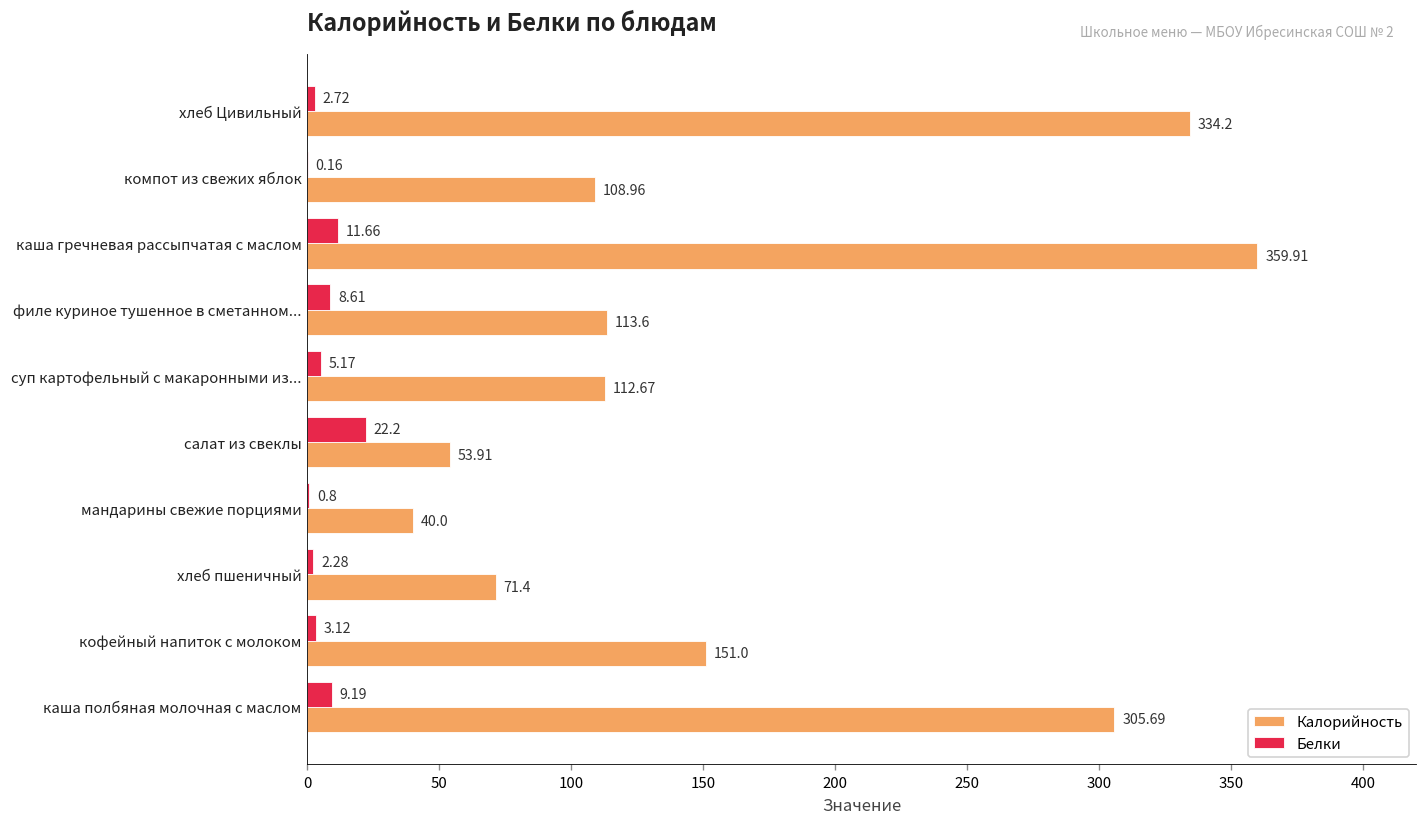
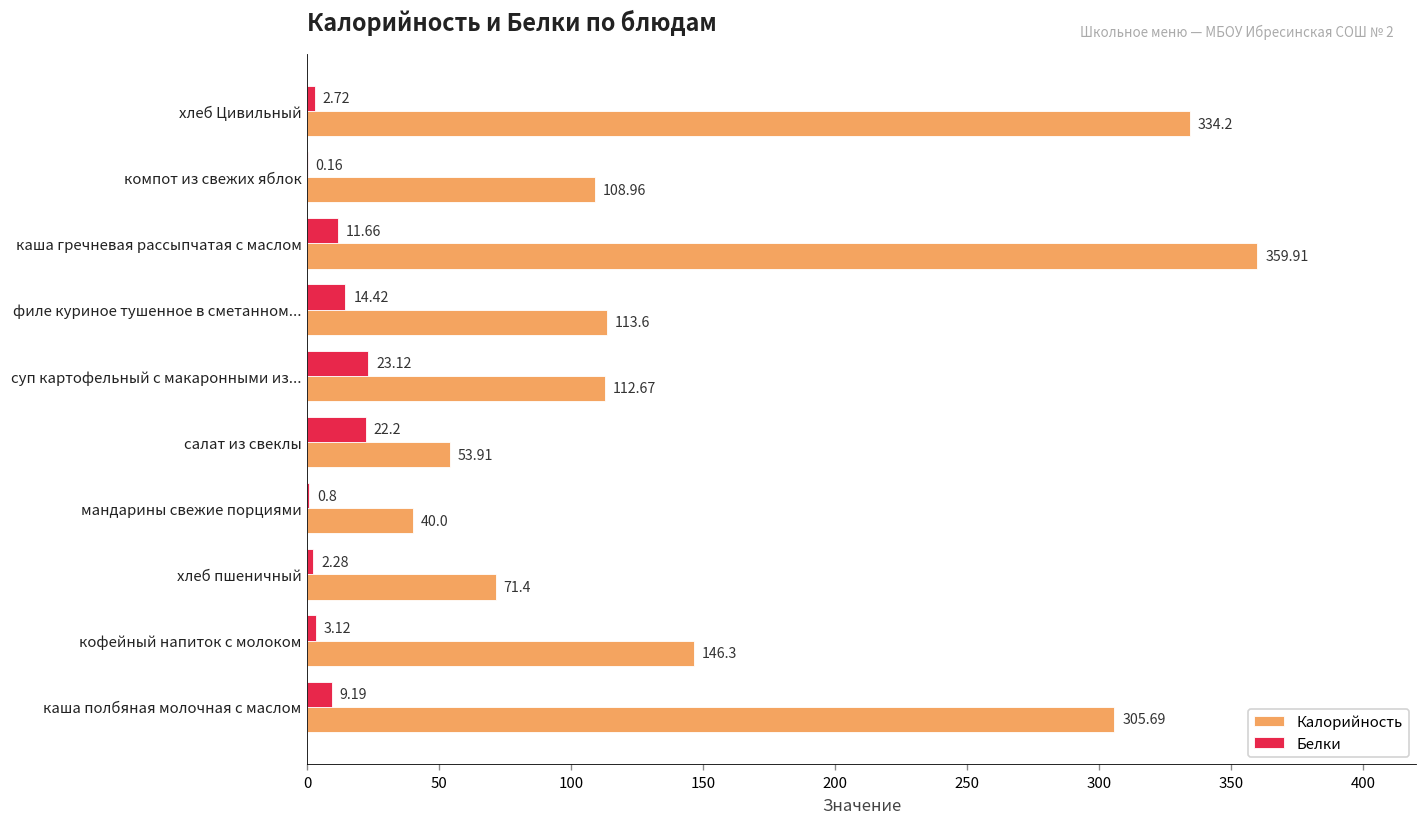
Белки, филе куриное тушенное в сметанном...: 8.61 -> 14.42
Белки, суп картофельный с макаронными из...: 5.17 -> 23.12
Калорийность, кофейный напиток с молоком: 151.0 -> 146.3
